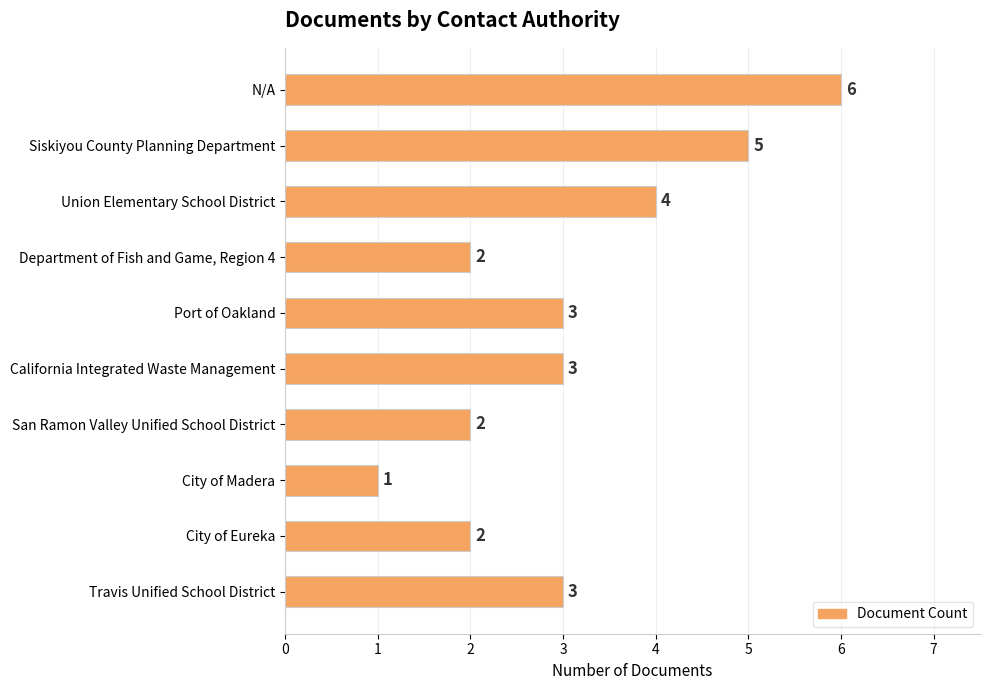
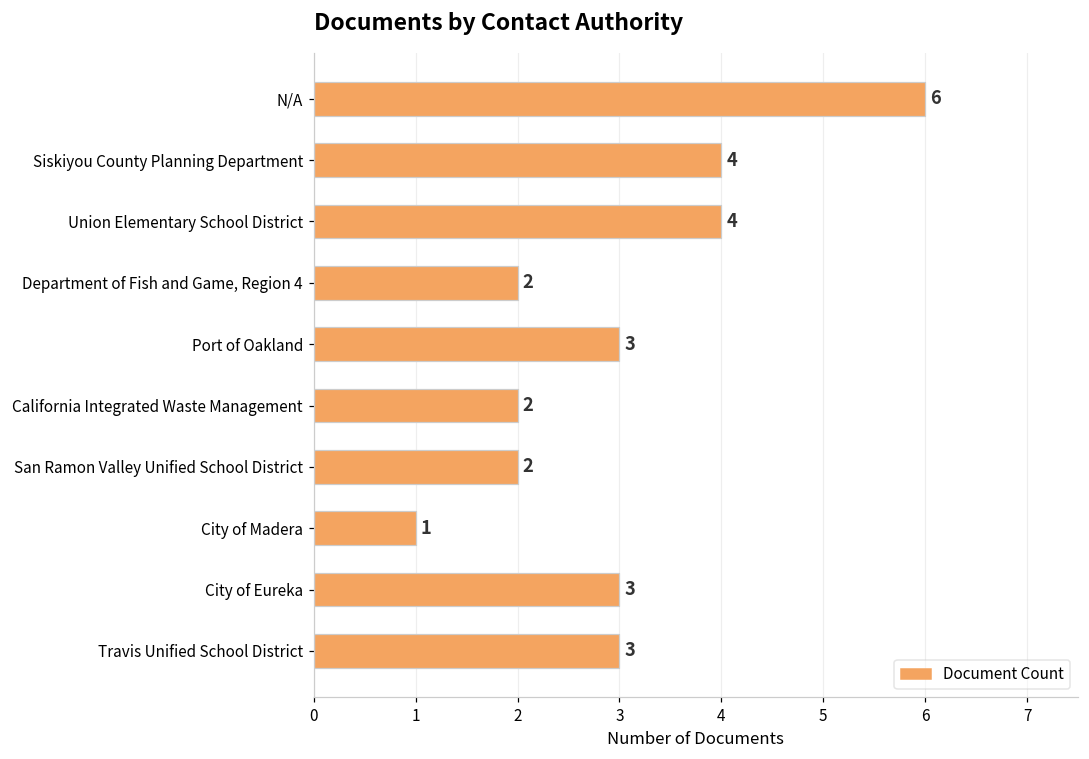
Siskiyou County Planning Department: 5 -> 4
California Integrated Waste Management: 3 -> 2
City of Eureka: 2 -> 3
